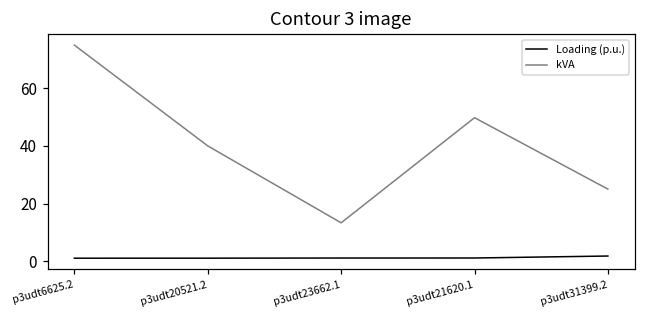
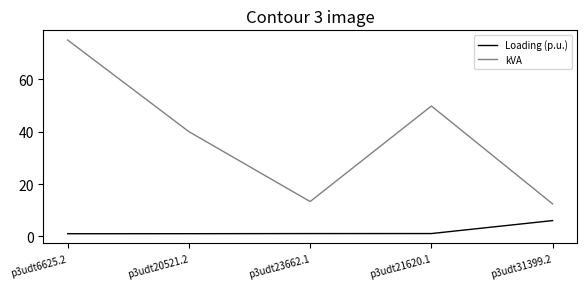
Loading (p.u.), p3udt31399.2: 2 -> 6
kVA, p3udt31399.2: 25 -> 12
